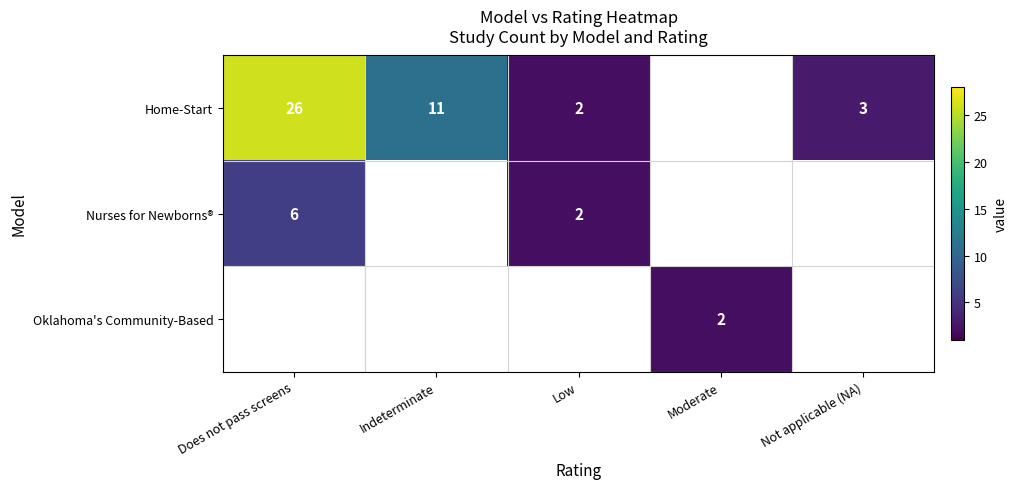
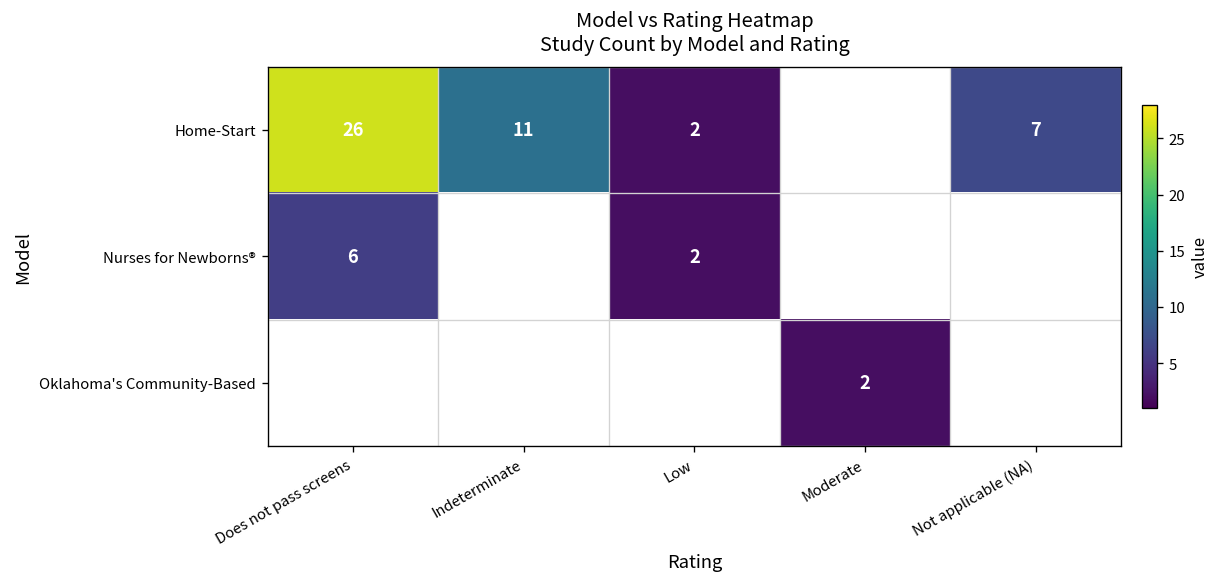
Home-Start, Not applicable (NA): 3 -> 7
